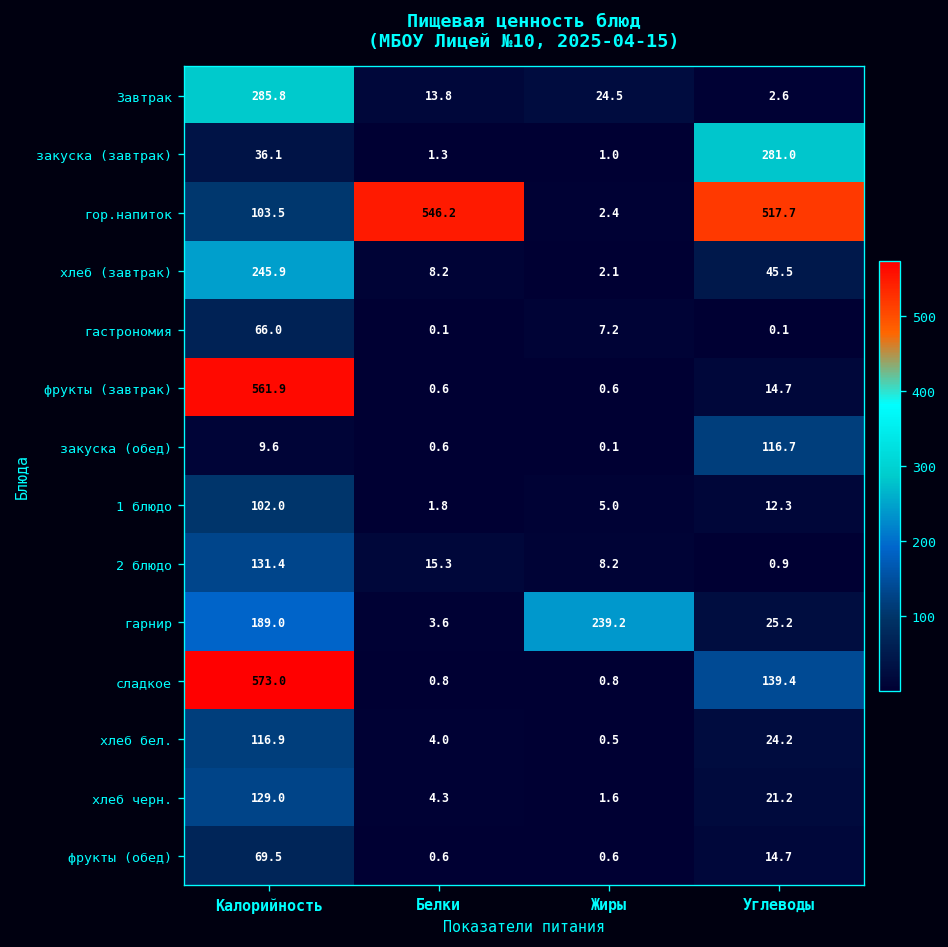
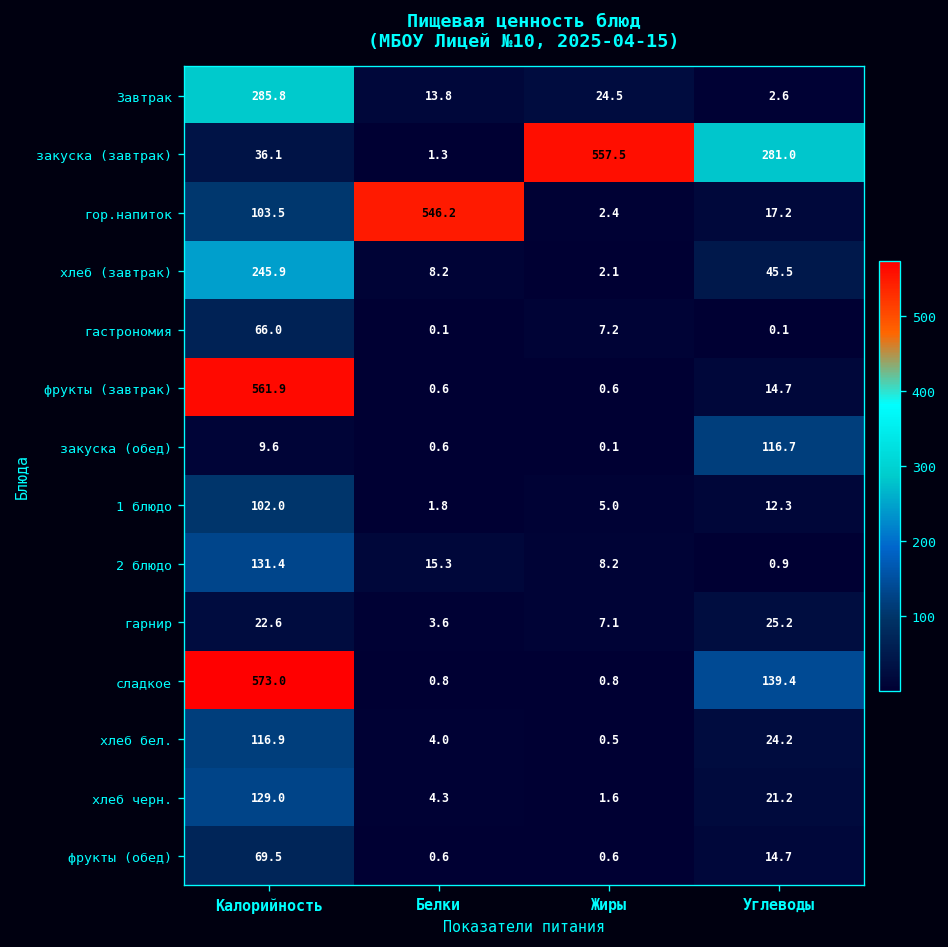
закуска (завтрак), Жиры: 1.0 -> 557.5
гор.напиток, Углеводы: 517.7 -> 17.2
гарнир, Калорийность: 189.0 -> 22.6
гарнир, Жиры: 239.2 -> 7.1
